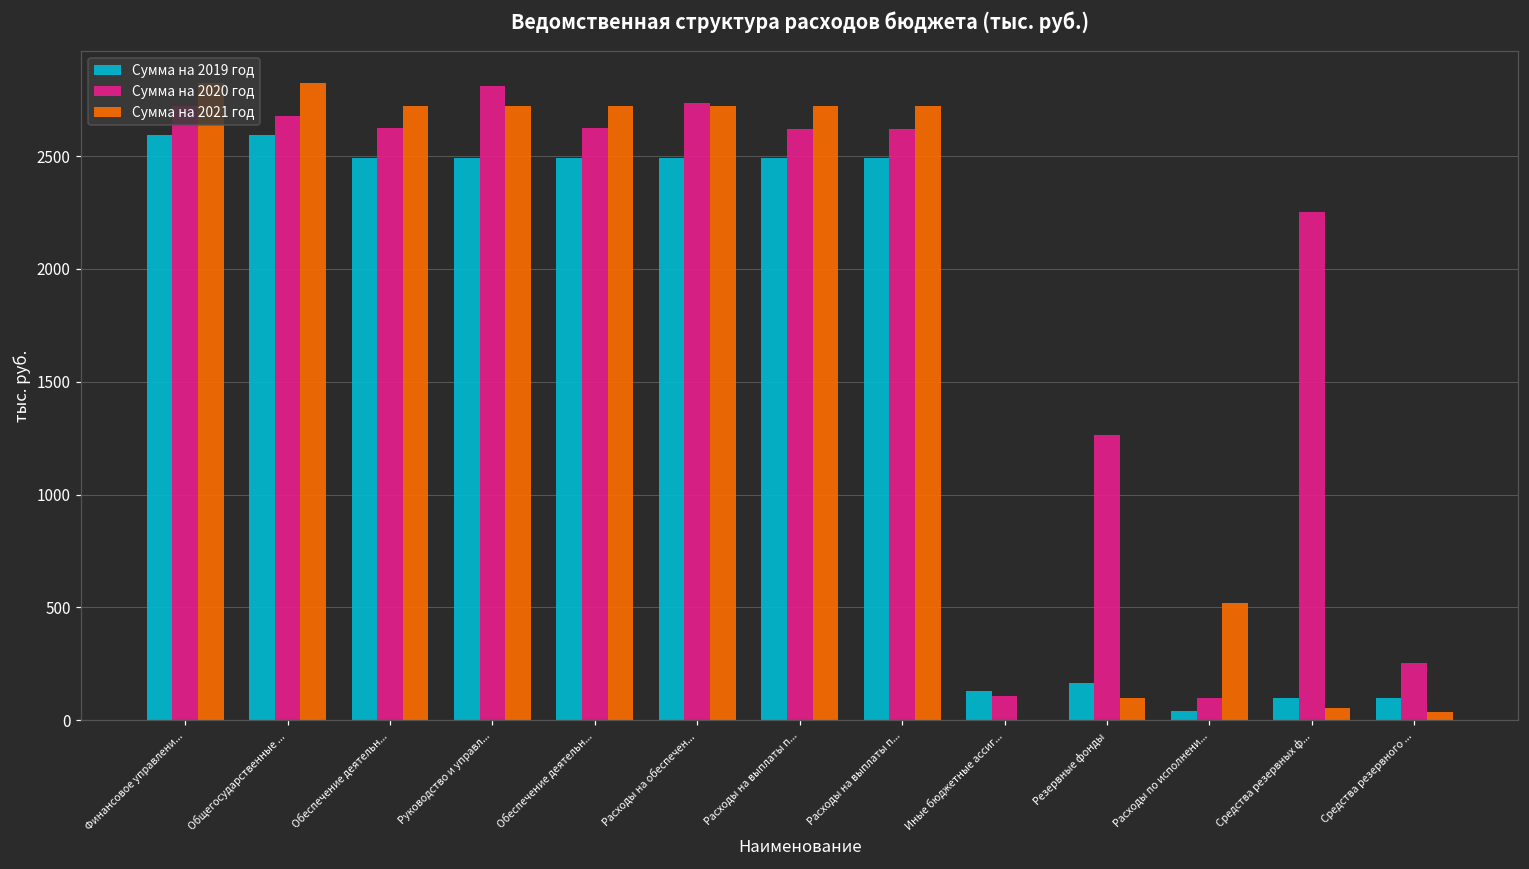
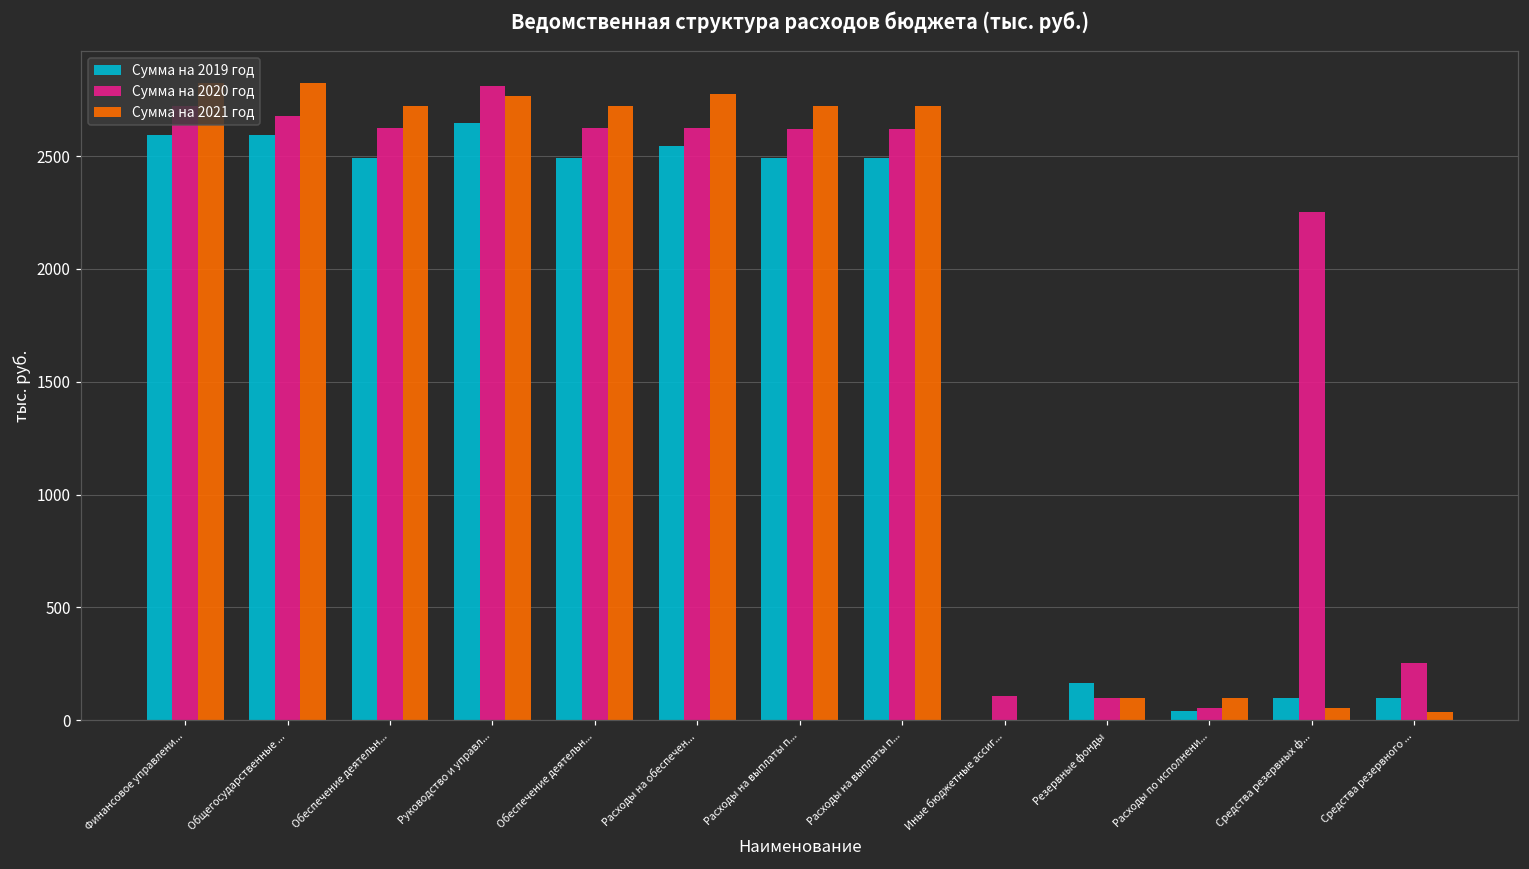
Сумма на 2019 год, Руководство и управл...: 2490 -> 2650
Сумма на 2021 год, Руководство и управл...: 2720 -> 2760
Сумма на 2019 год, Расходы на обеспечен...: 2490 -> 2550
Сумма на 2020 год, Расходы на обеспечен...: 2730 -> 2620
Сумма на 2021 год, Расходы на обеспечен...: 2720 -> 2770
Сумма на 2019 год, Иные бюджетные ассиг...: 130 -> 0
Сумма на 2020 год, Резервные фонды: 1260 -> 100
Сумма на 2020 год, Расходы по исполнени...: 100 -> 50
Сумма на 2021 год, Расходы по исполнени...: 520 -> 100
